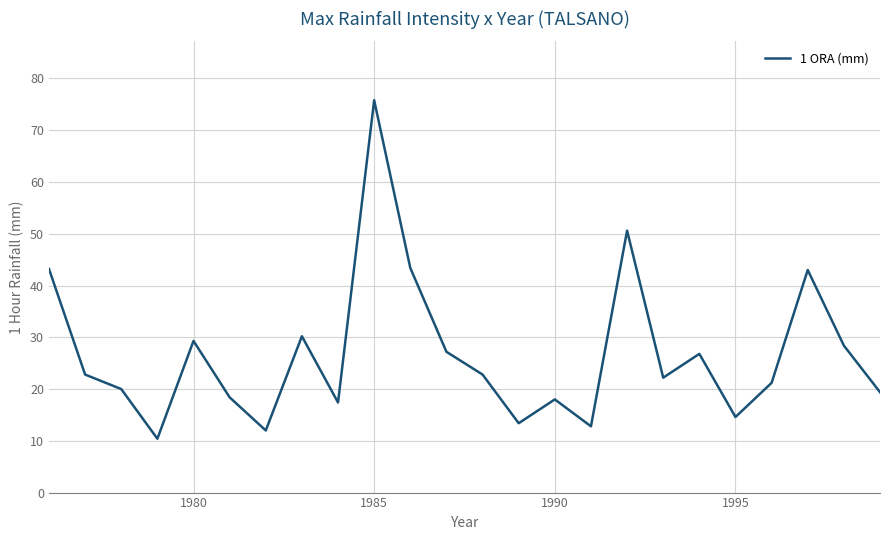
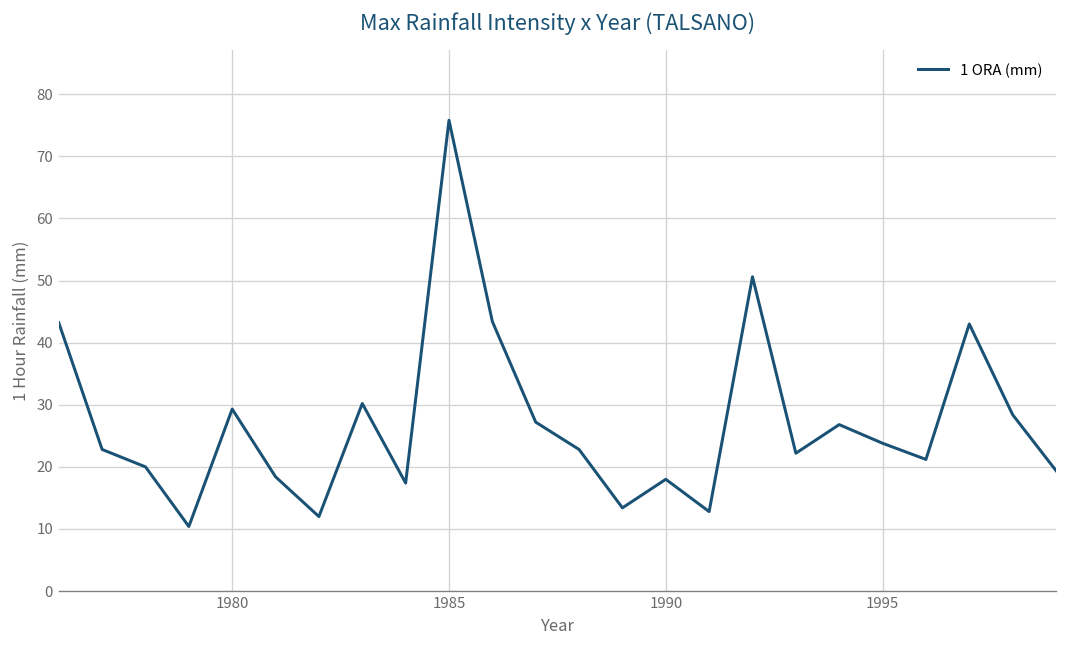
1995: 15 -> 24
